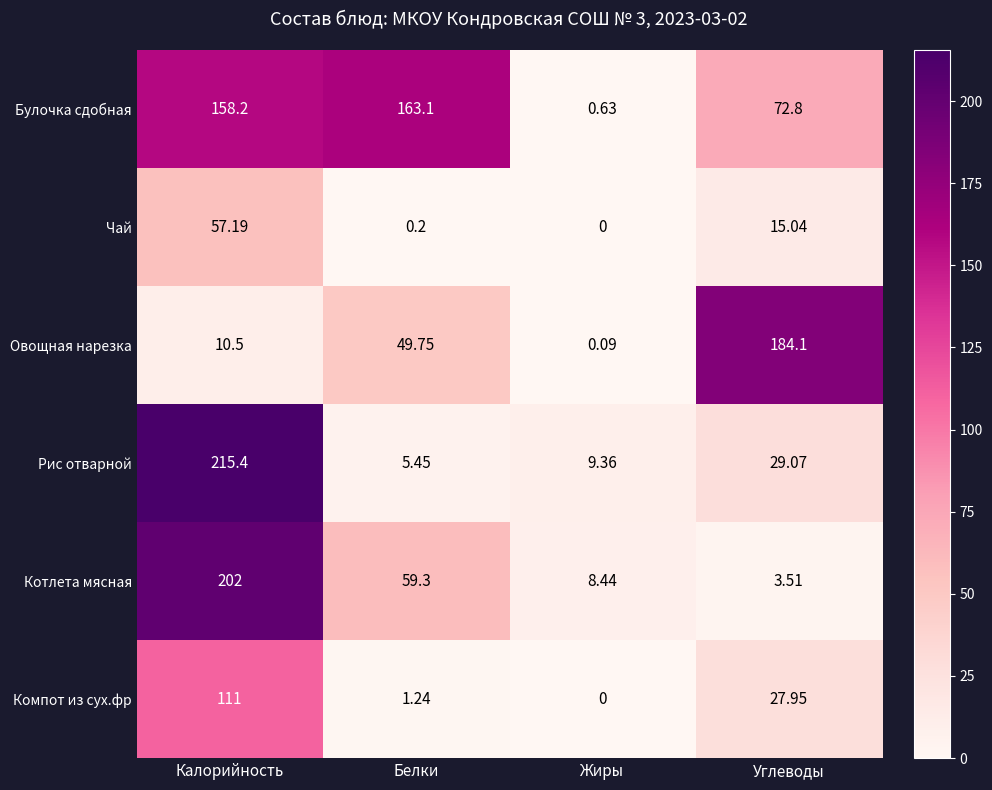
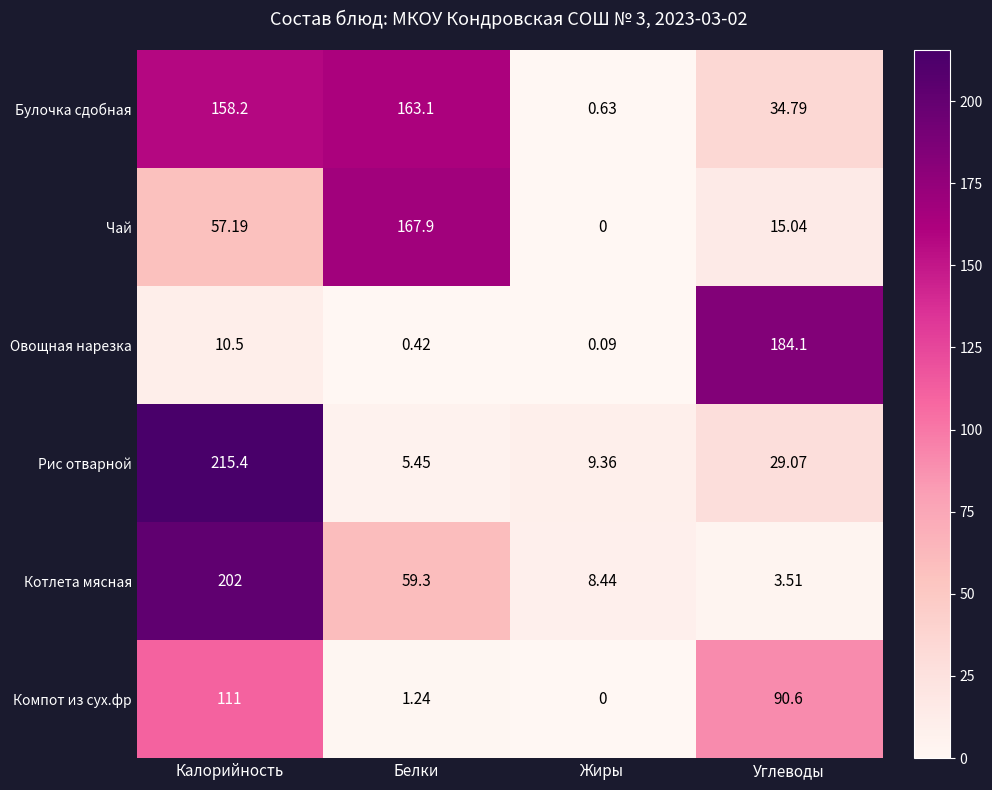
Булочка сдобная, Углеводы: 72.8 -> 34.79
Чай, Белки: 0.2 -> 167.9
Овощная нарезка, Белки: 49.75 -> 0.42
Компот из сух.фр, Углеводы: 27.95 -> 90.6
